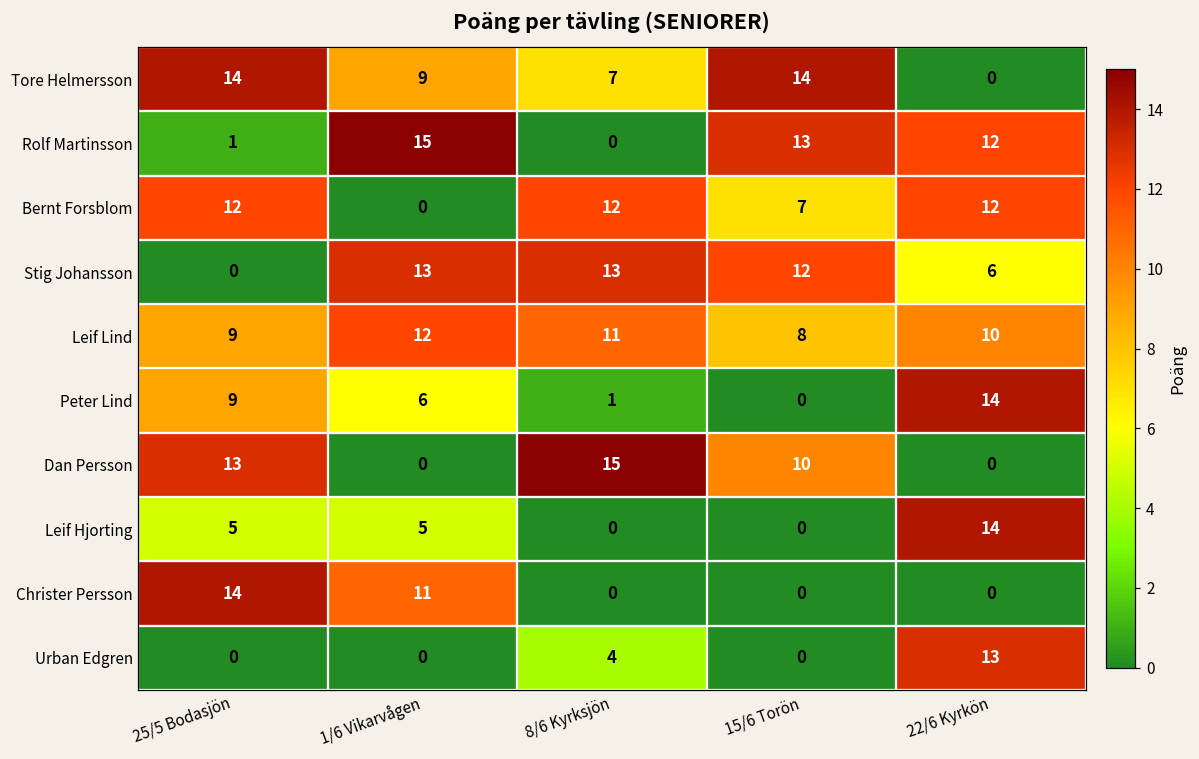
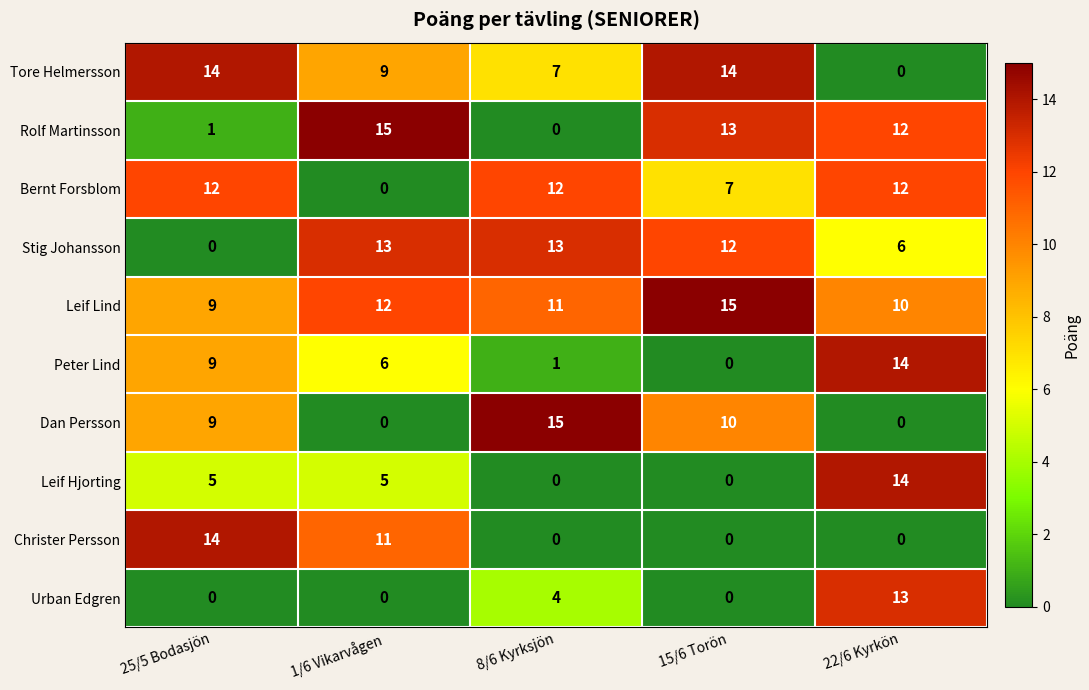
Leif Lind, 15/6 Torön: 8 -> 15
Dan Persson, 25/5 Bodasjön: 13 -> 9
